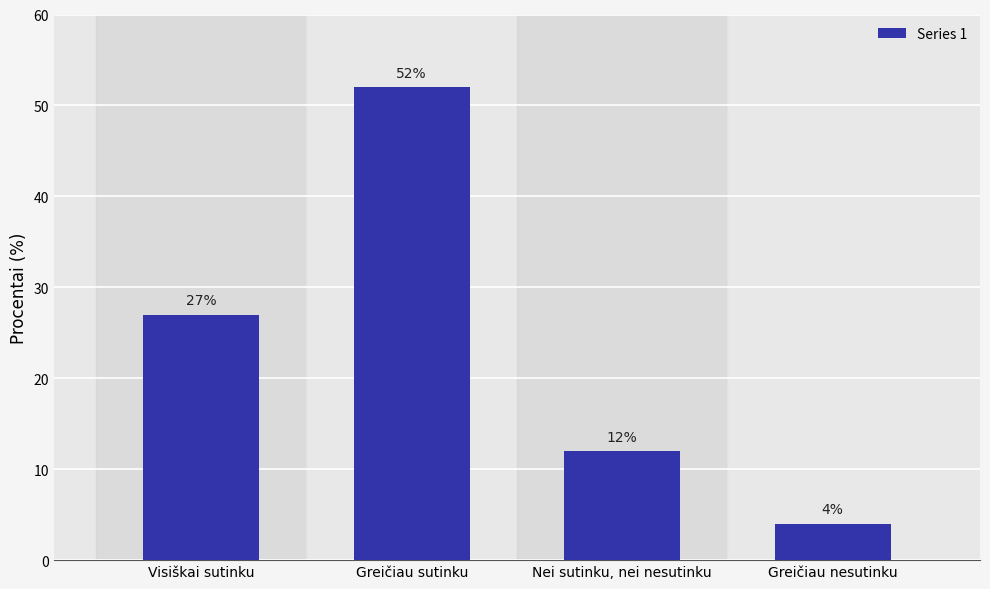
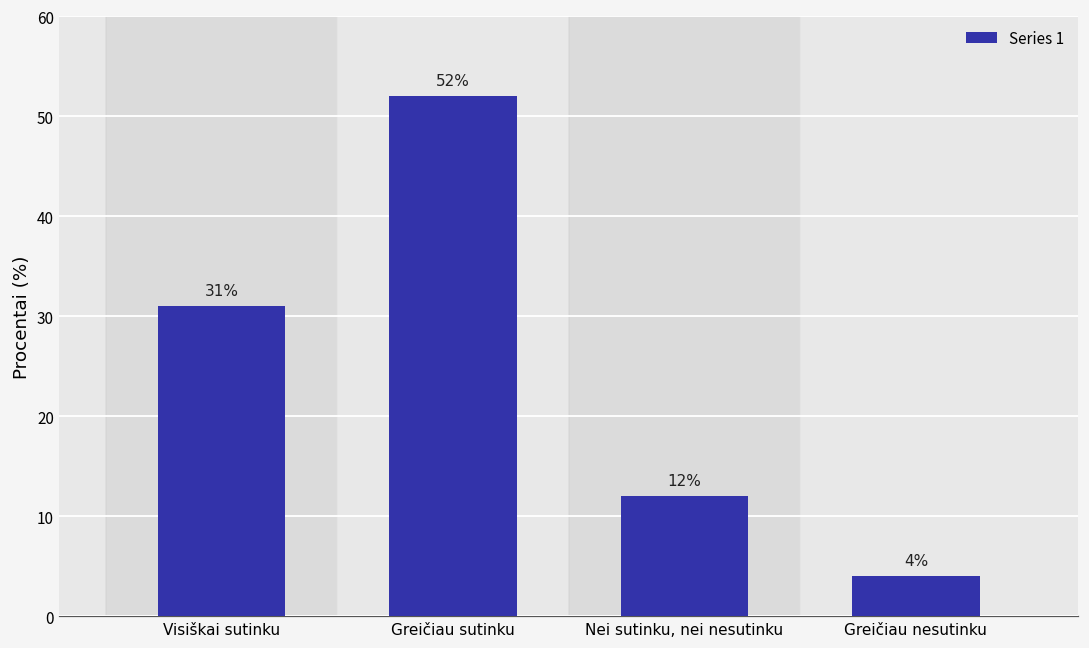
Visiškai sutinku: 27% -> 31%
